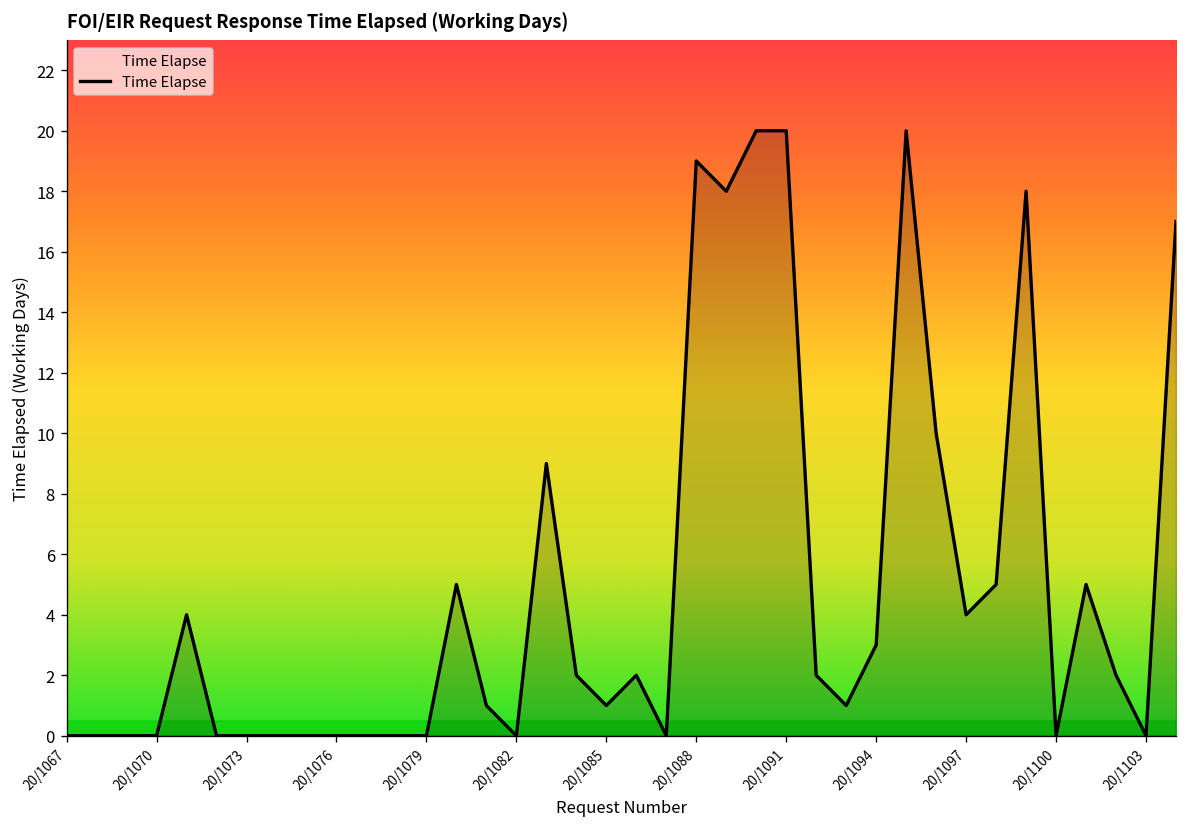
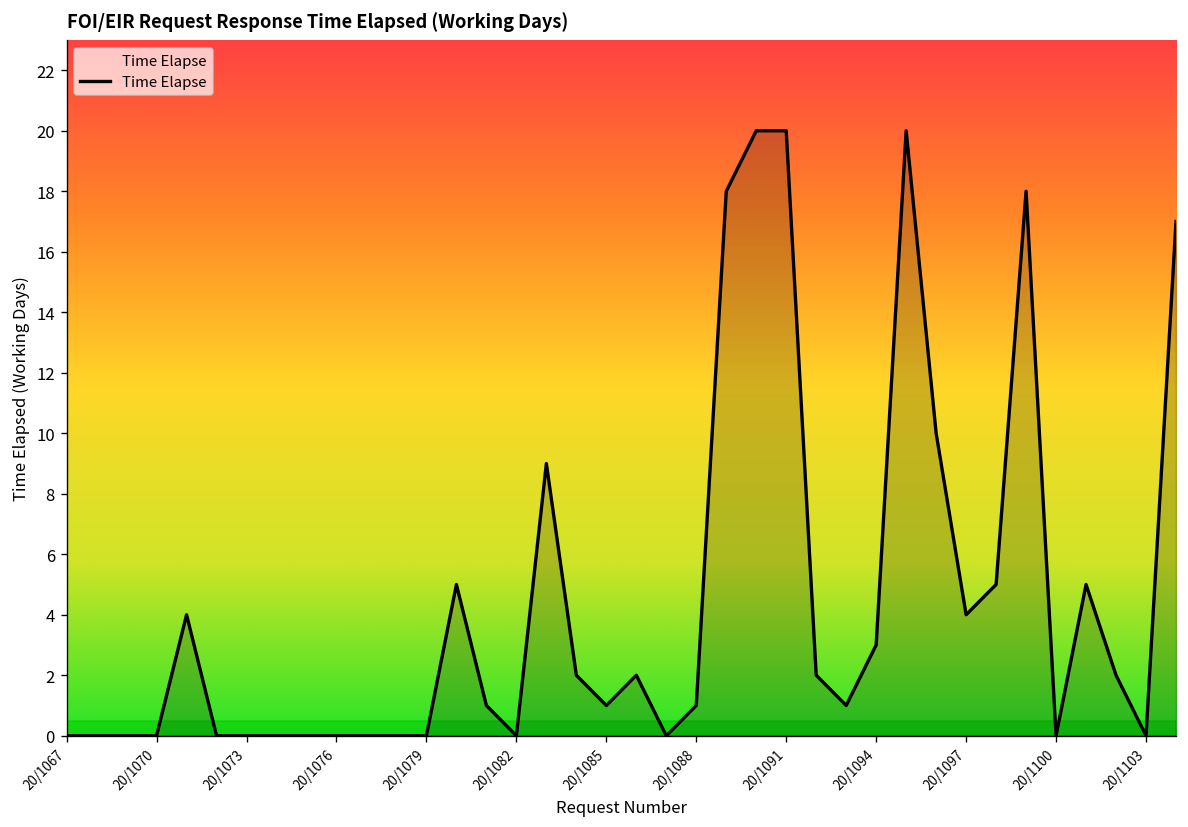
20/1088: 19 -> 1
